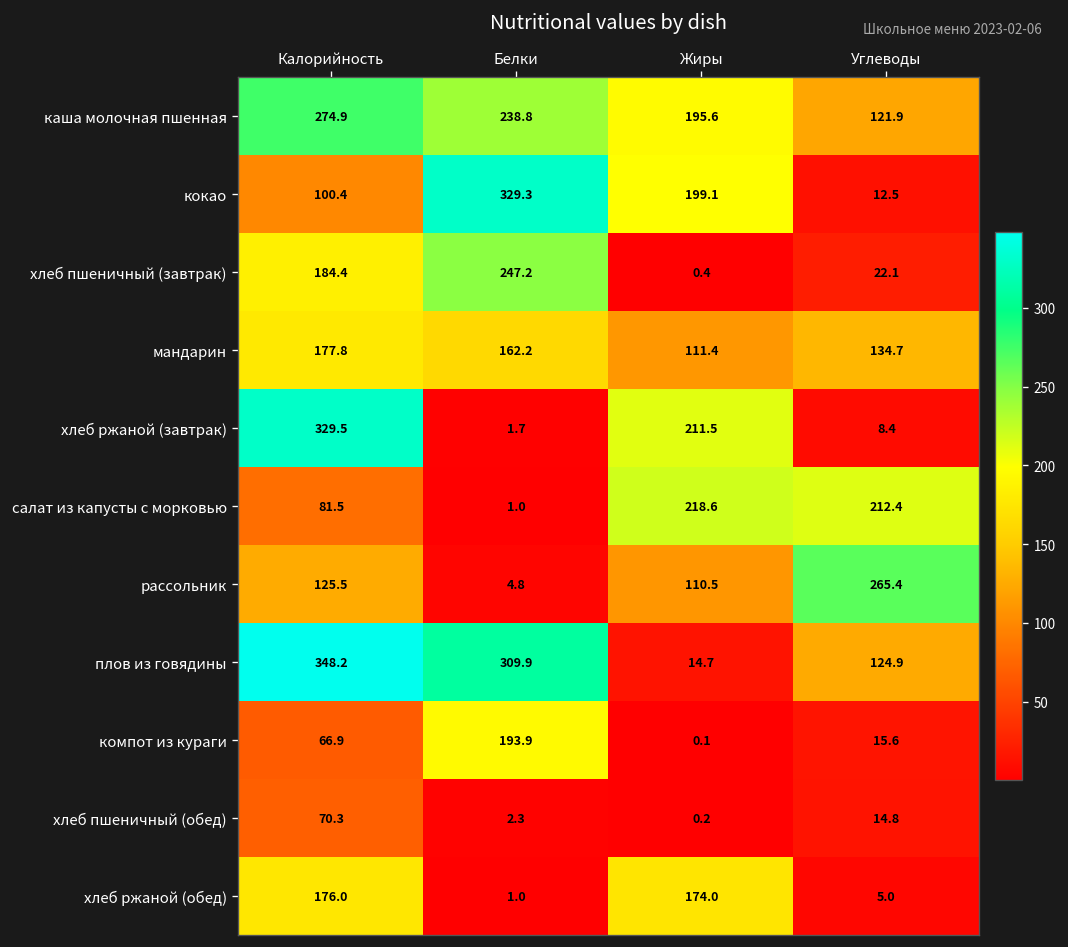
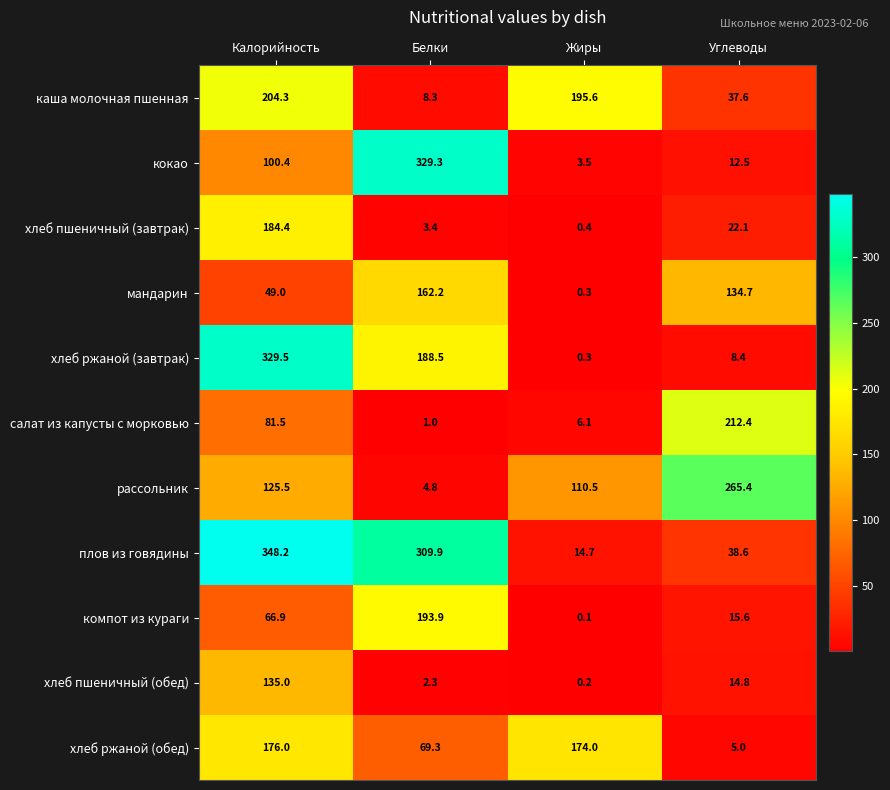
каша молочная пшенная, Калорийность: 274.9 -> 204.3
каша молочная пшенная, Белки: 238.8 -> 8.3
каша молочная пшенная, Углеводы: 121.9 -> 37.6
кокао, Жиры: 199.1 -> 3.5
хлеб пшеничный (завтрак), Белки: 247.2 -> 3.4
мандарин, Калорийность: 177.8 -> 49.0
мандарин, Жиры: 111.4 -> 0.3
хлеб ржаной (завтрак), Белки: 1.7 -> 188.5
хлеб ржаной (завтрак), Жиры: 211.5 -> 0.3
салат из капусты с морковью, Жиры: 218.6 -> 6.1
плов из говядины, Углеводы: 124.9 -> 38.6
хлеб пшеничный (обед), Калорийность: 70.3 -> 135.0
хлеб ржаной (обед), Белки: 1.0 -> 69.3
